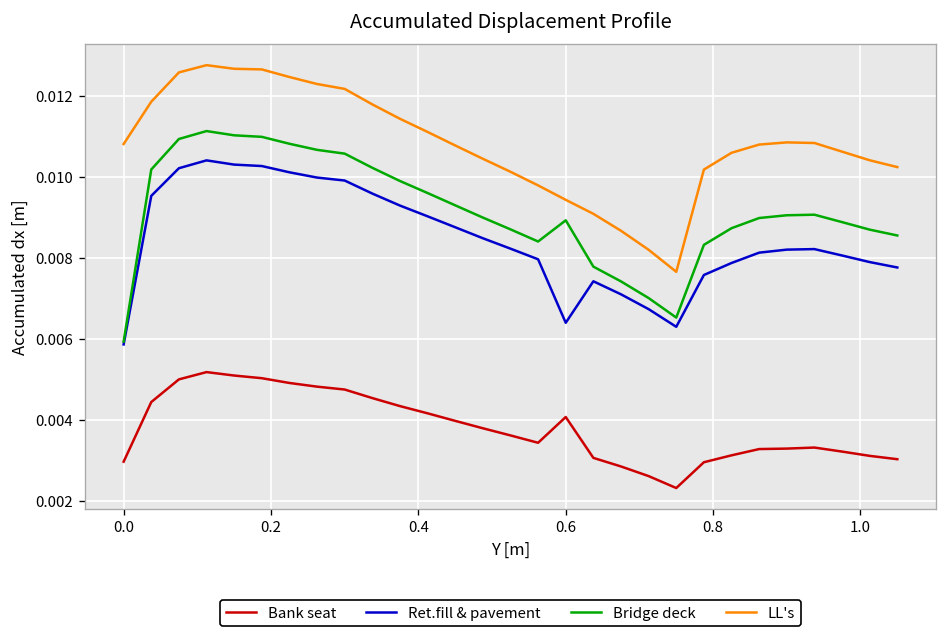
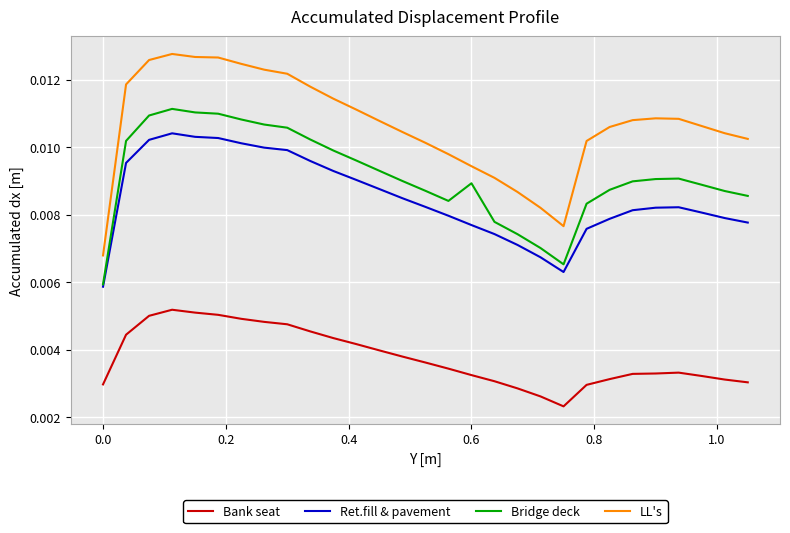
LL's, 0.0: 0.0108 -> 0.0068
Bank seat, 0.6: 0.0041 -> 0.0032
Ret.fill & pavement, 0.6: 0.0064 -> 0.0077
